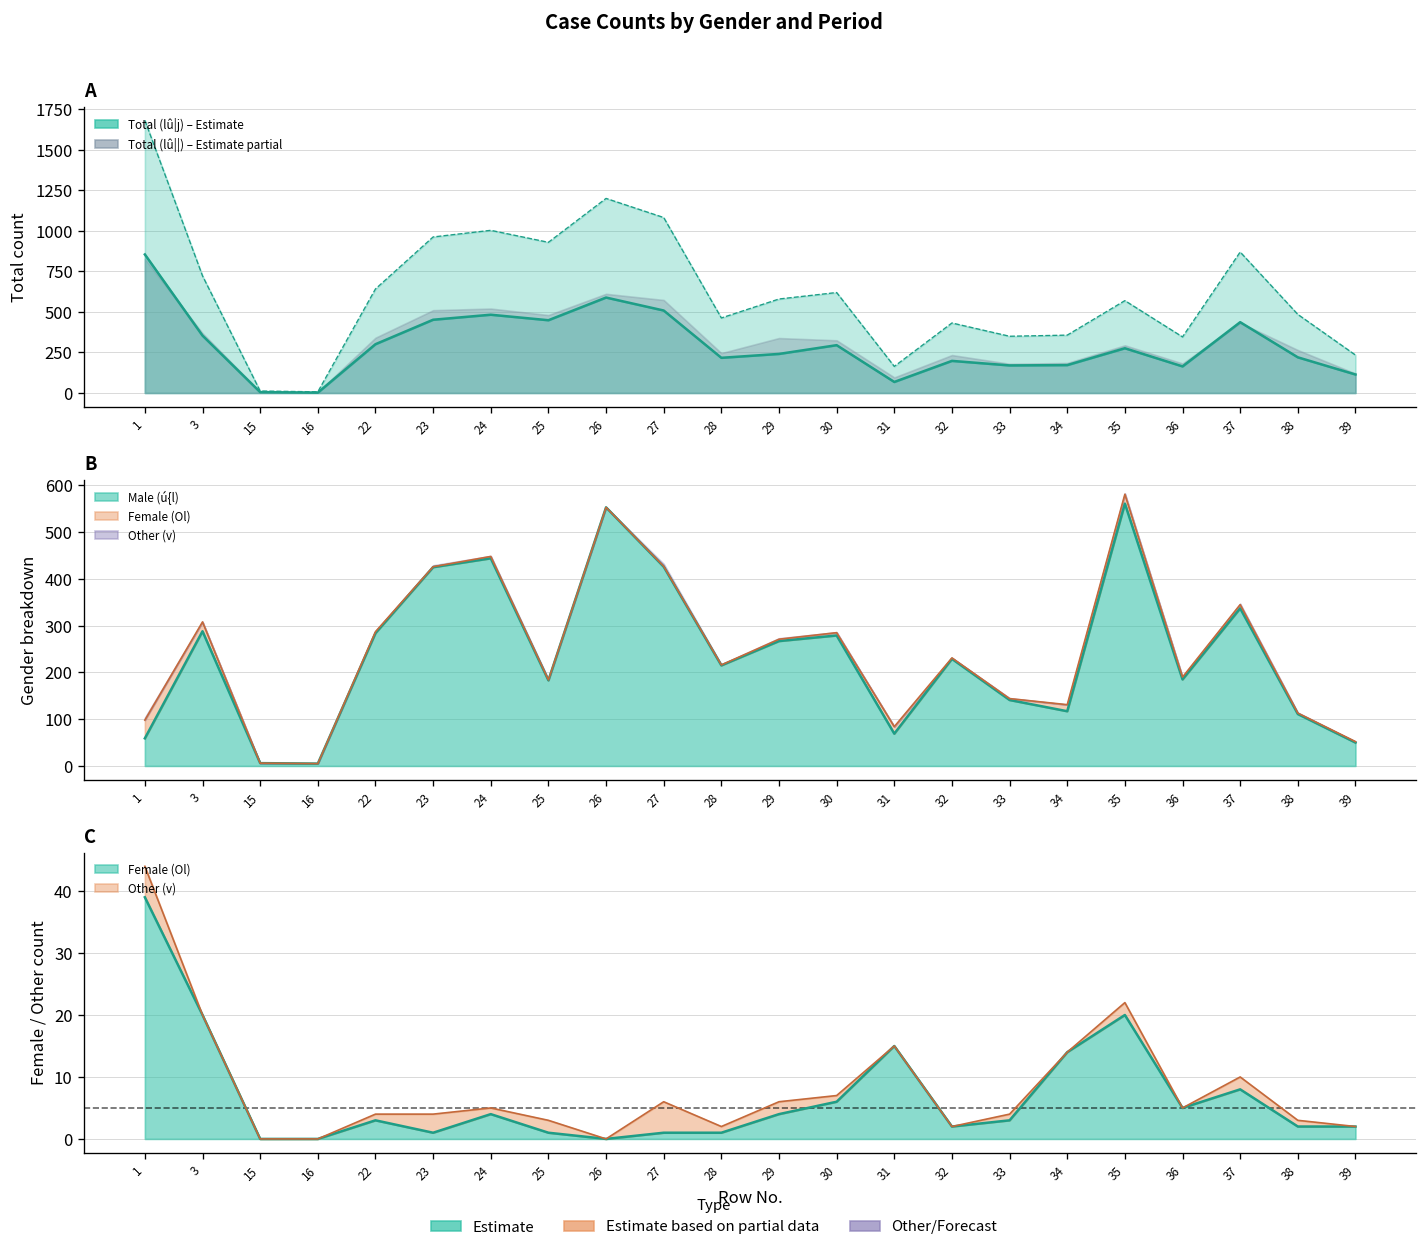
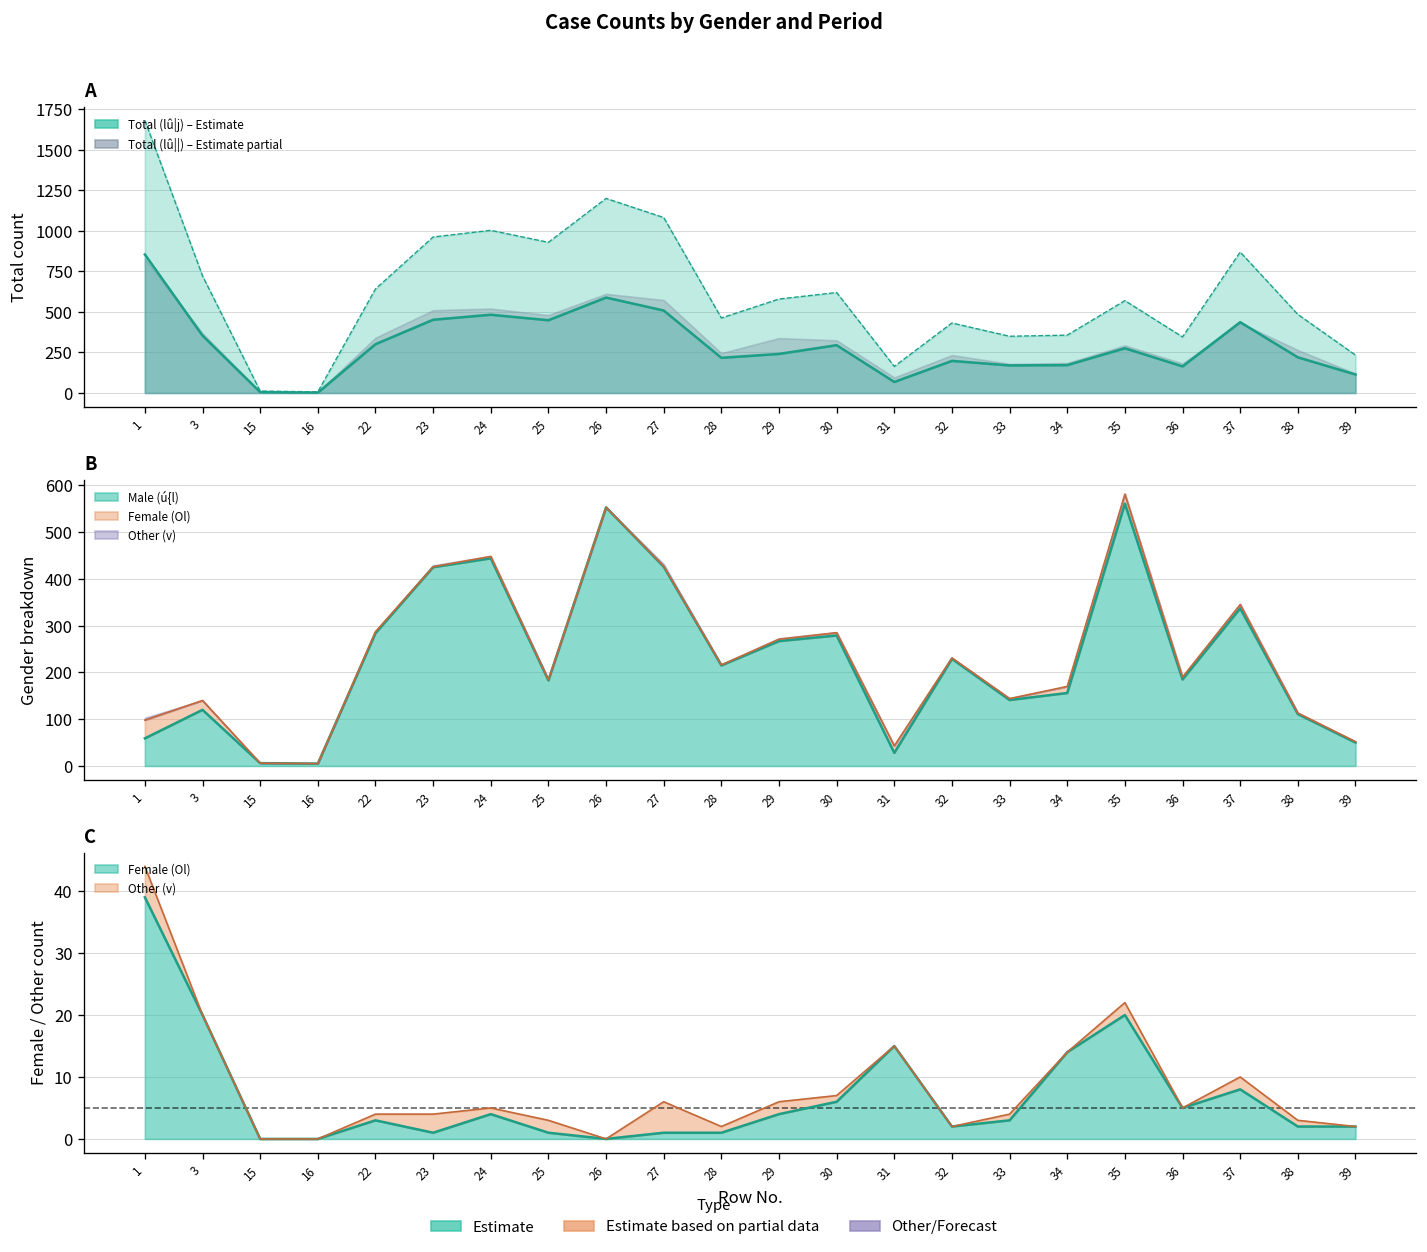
B, Male (ú{l), 3: 290 -> 120
B, Male (ú{l), 31: 70 -> 30
B, Male (ú{l), 34: 120 -> 160
